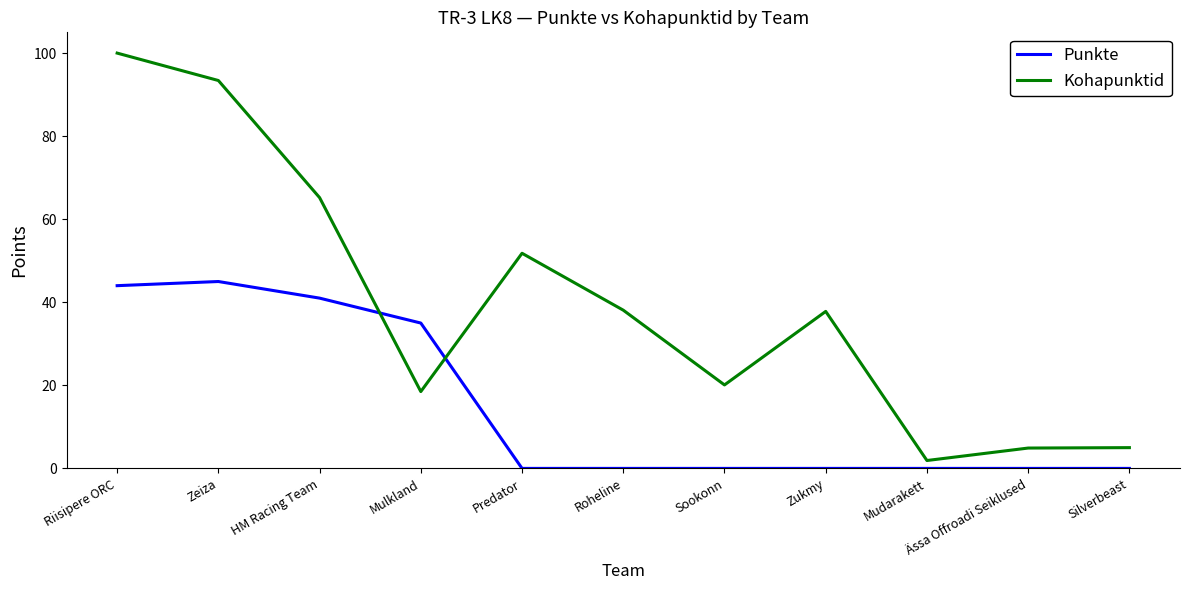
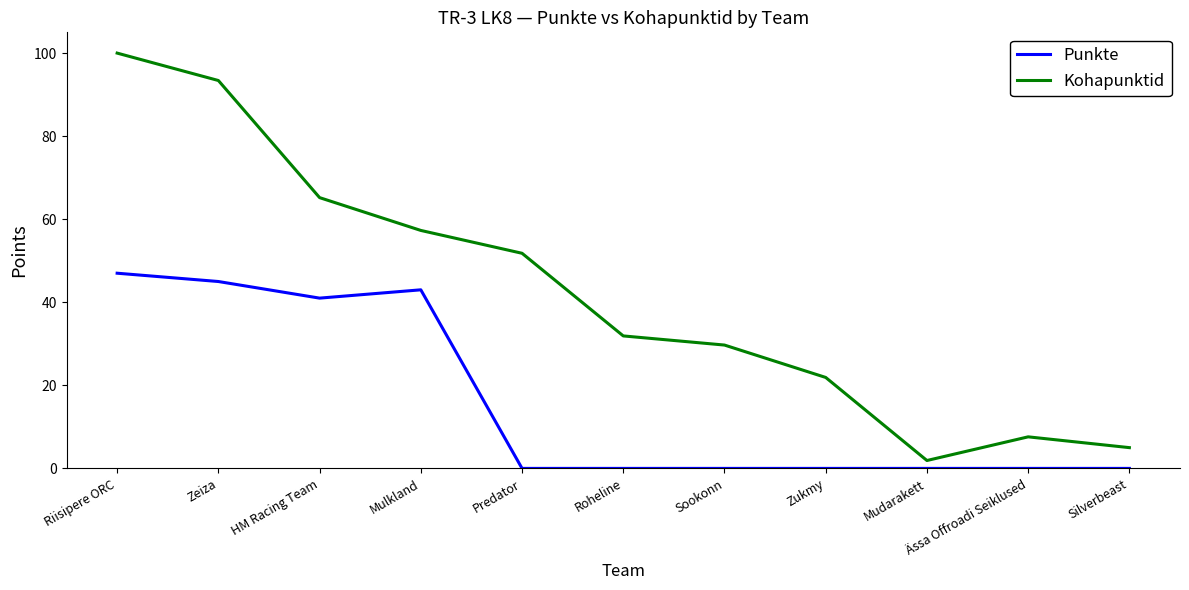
Punkte, Riisipere ORC: 44 -> 47
Punkte, Mulkland: 35 -> 43
Kohapunktid, Mulkland: 19 -> 57
Kohapunktid, Roheline: 38 -> 32
Kohapunktid, Sookonn: 20 -> 30
Kohapunktid, Zukmy: 38 -> 22
Kohapunktid, Ässa Offroadi Seiklused: 5 -> 8
